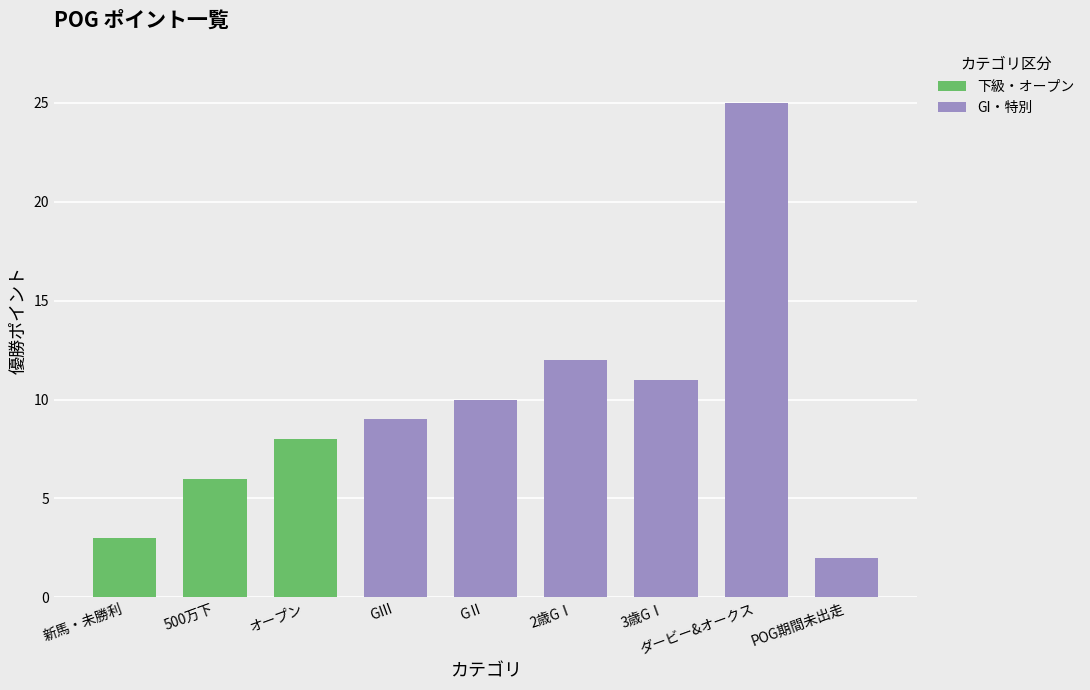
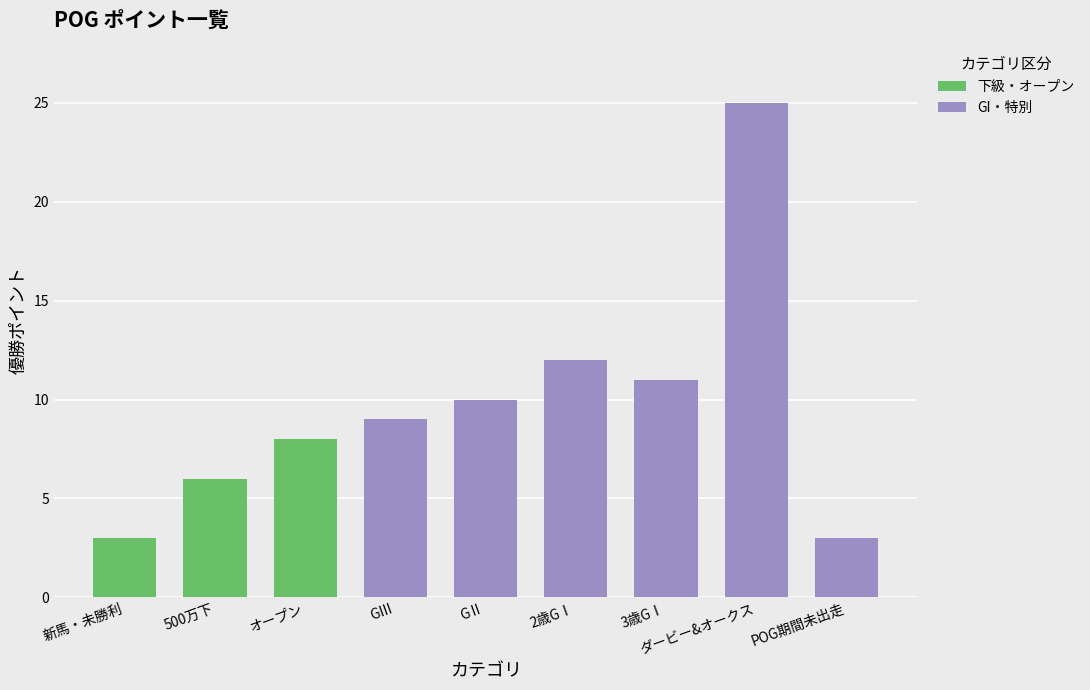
GI・特別, POG期間未出走: 2 -> 3
